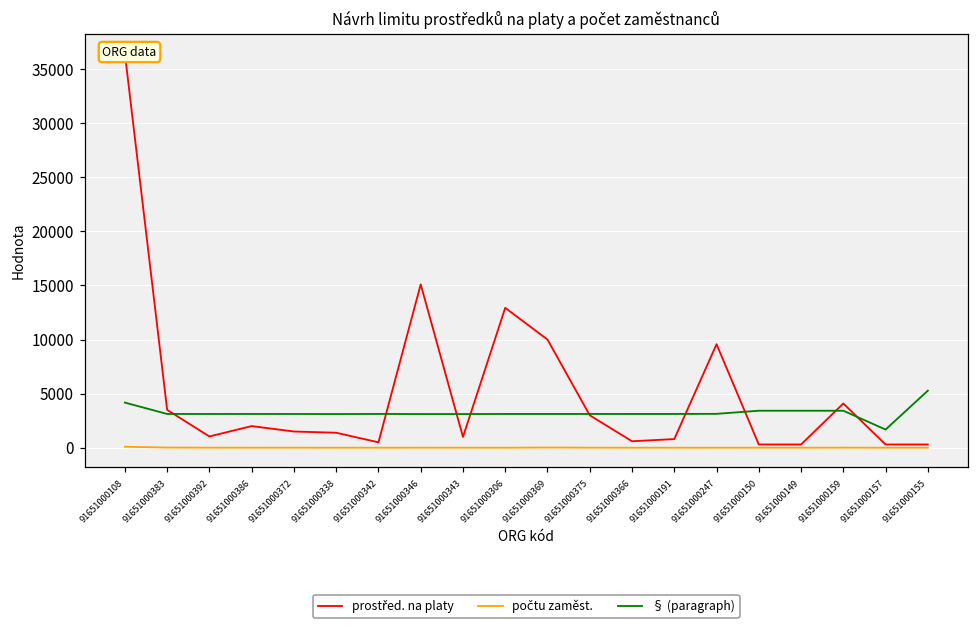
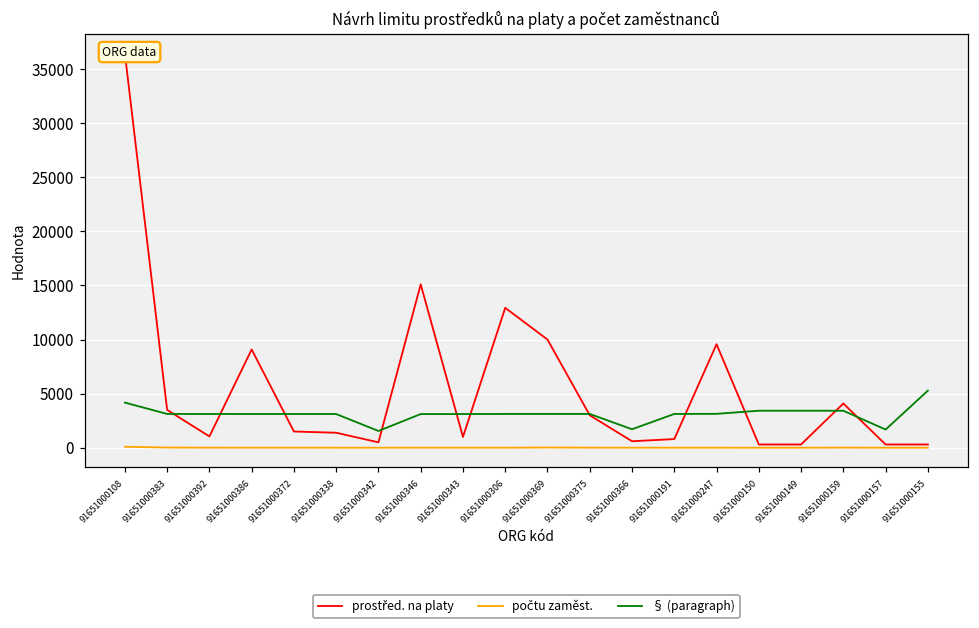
prostřed. na platy, 91651000386: 2000 -> 9000
§ (paragraph), 91651000342: 3000 -> 2000
§ (paragraph), 91651000366: 3000 -> 2000
